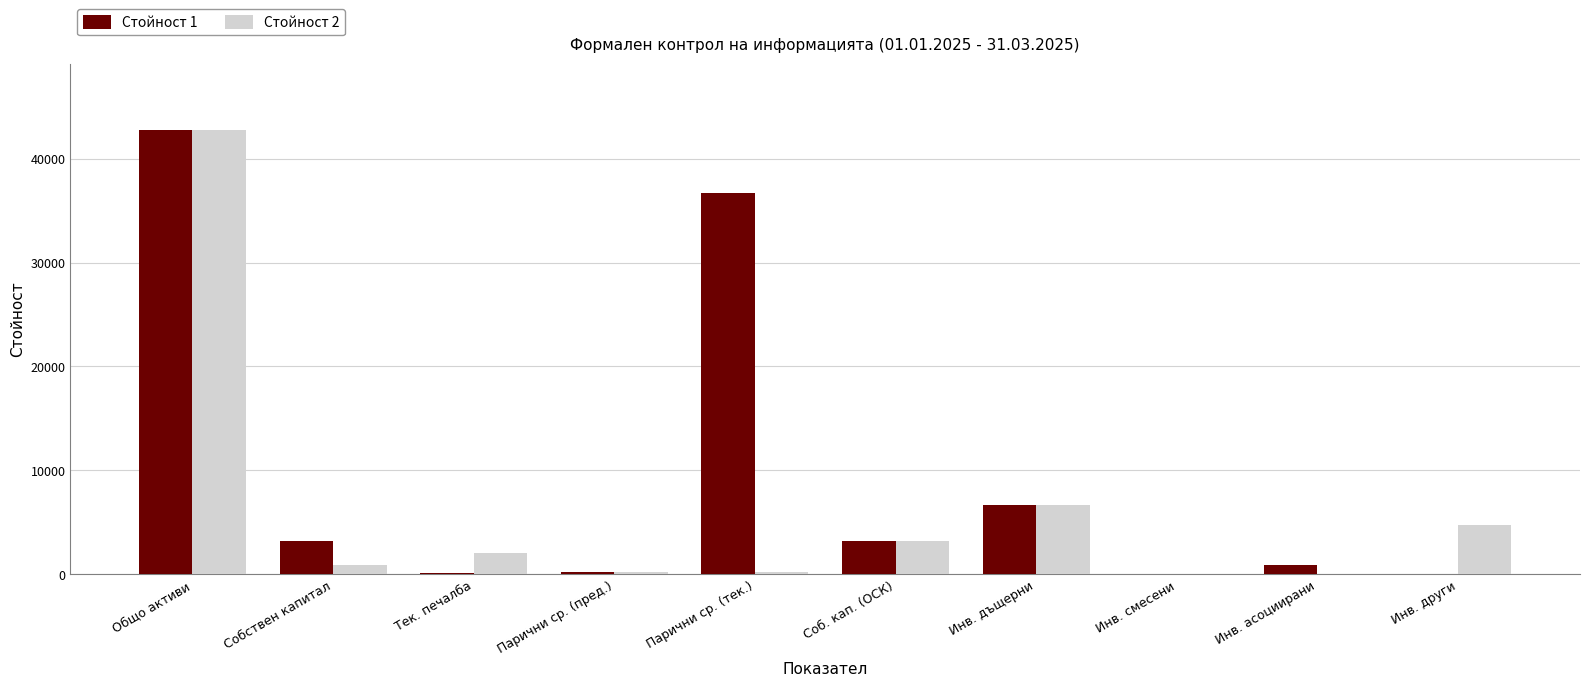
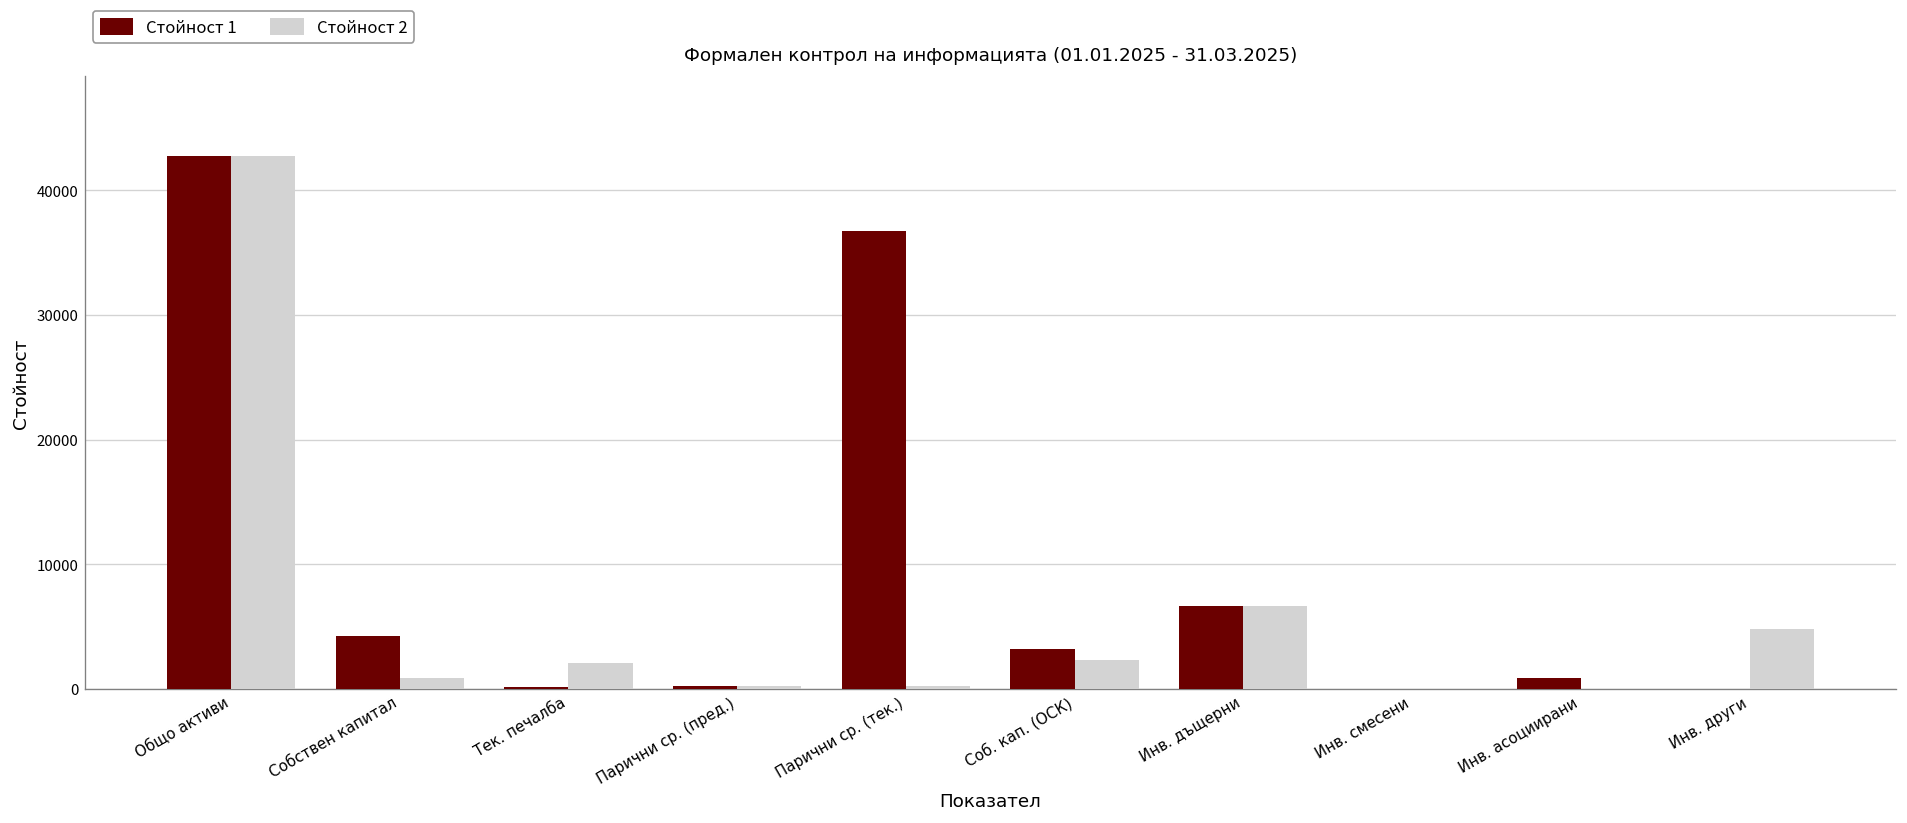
Стойност 1, Собствен капитал: 3200 -> 4200
Стойност 2, Соб. кап. (ОСК): 3200 -> 2300
